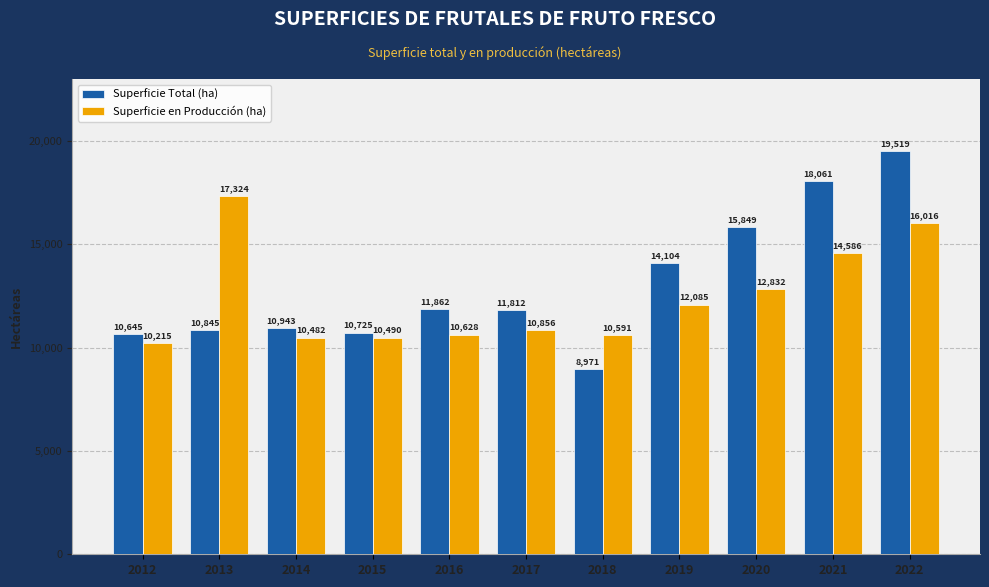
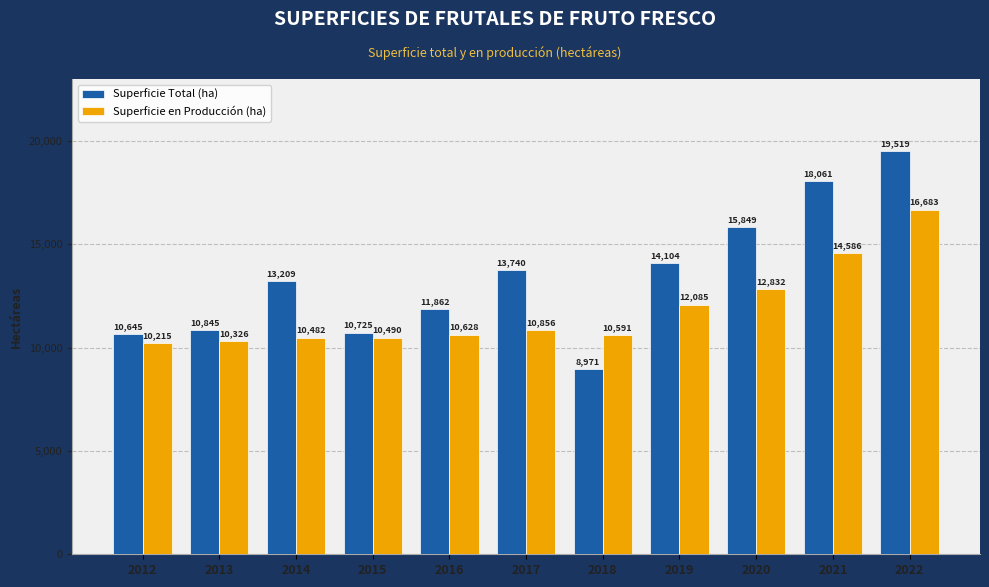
Superficie en Producción (ha), 2013: 17,324 -> 10,326
Superficie Total (ha), 2014: 10,943 -> 13,209
Superficie Total (ha), 2017: 11,812 -> 13,740
Superficie en Producción (ha), 2022: 16,016 -> 16,683
